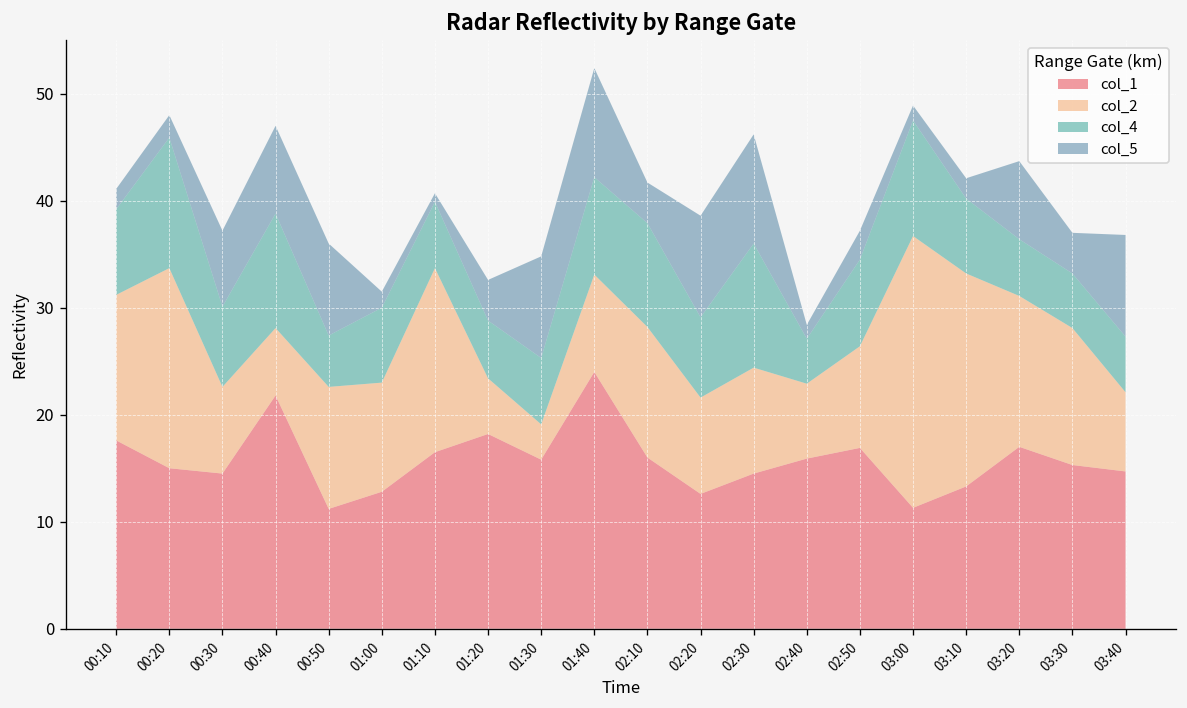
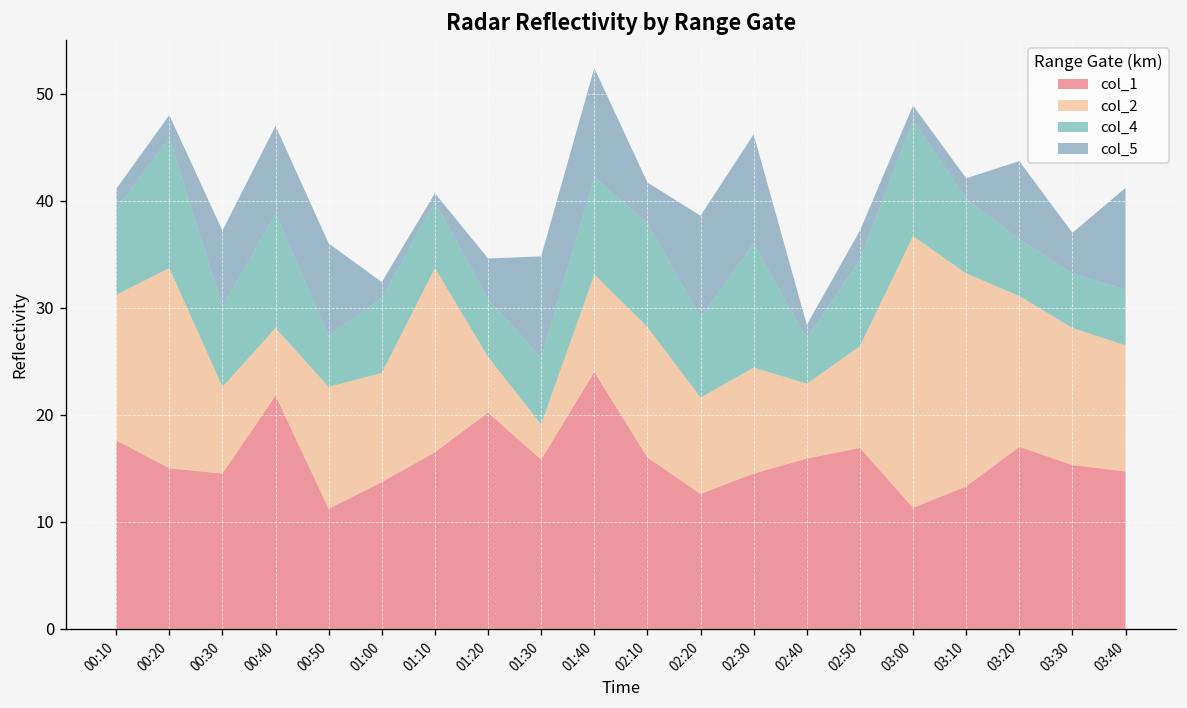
col_1, 01:00: 13 -> 14
col_1, 01:20: 18 -> 20
col_2, 03:40: 7 -> 12
